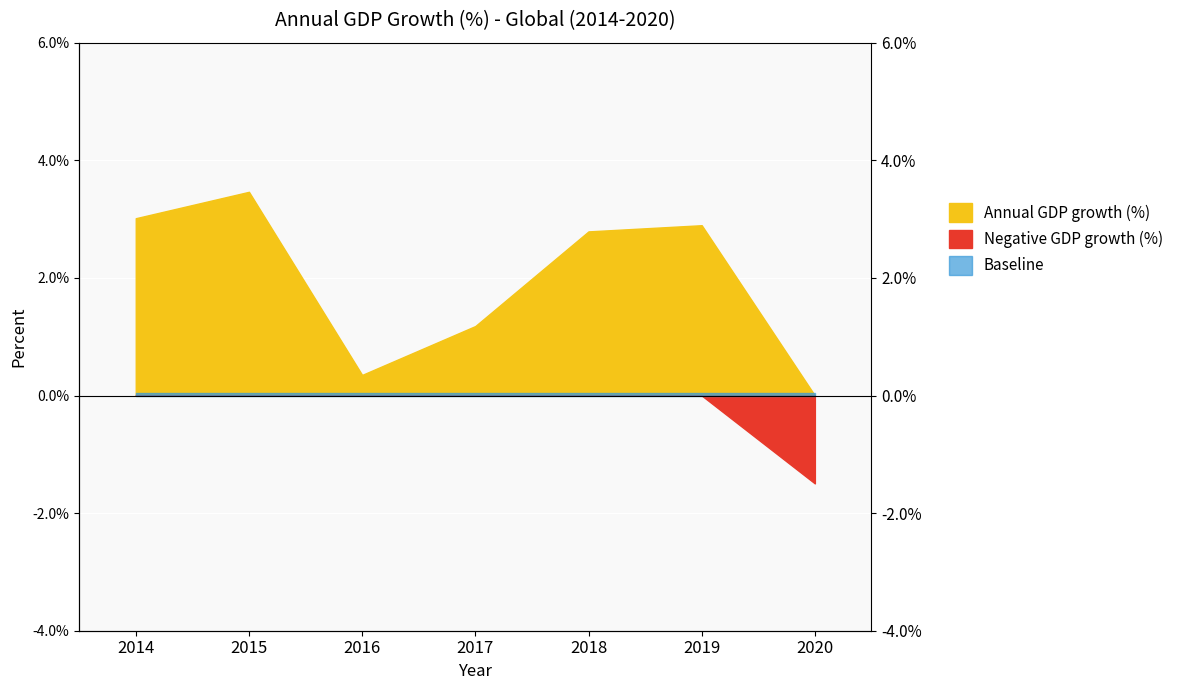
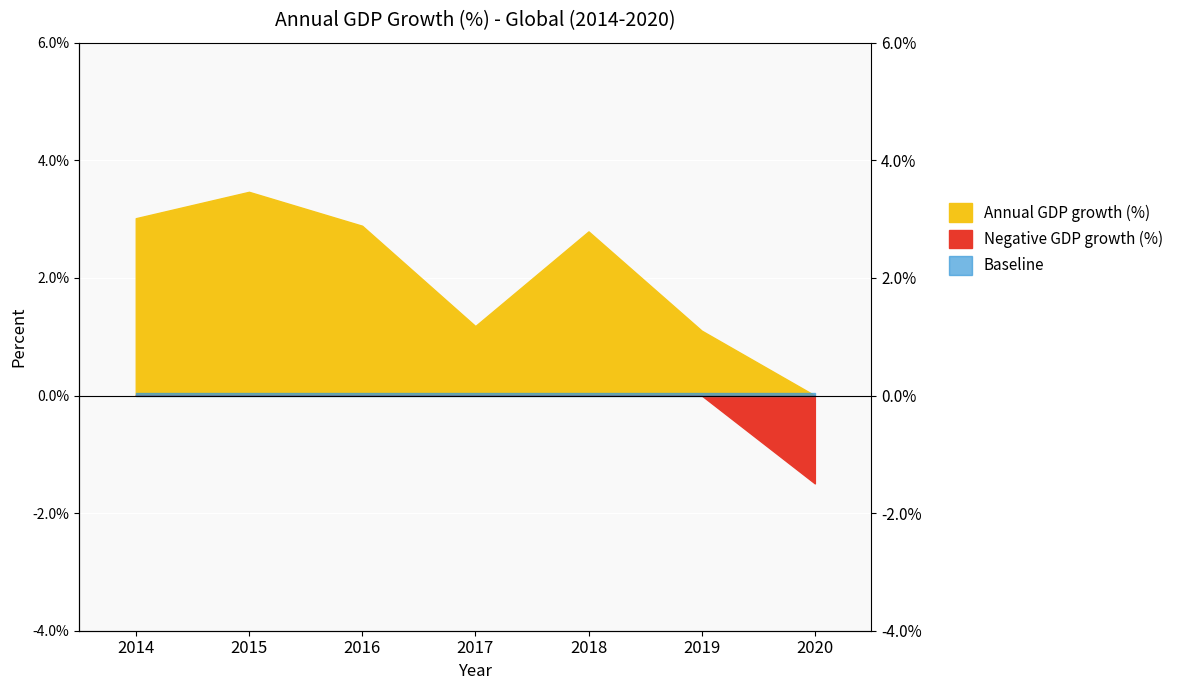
Annual GDP growth (%), 2016: 0.4% -> 2.9%
Annual GDP growth (%), 2019: 2.9% -> 1.1%
